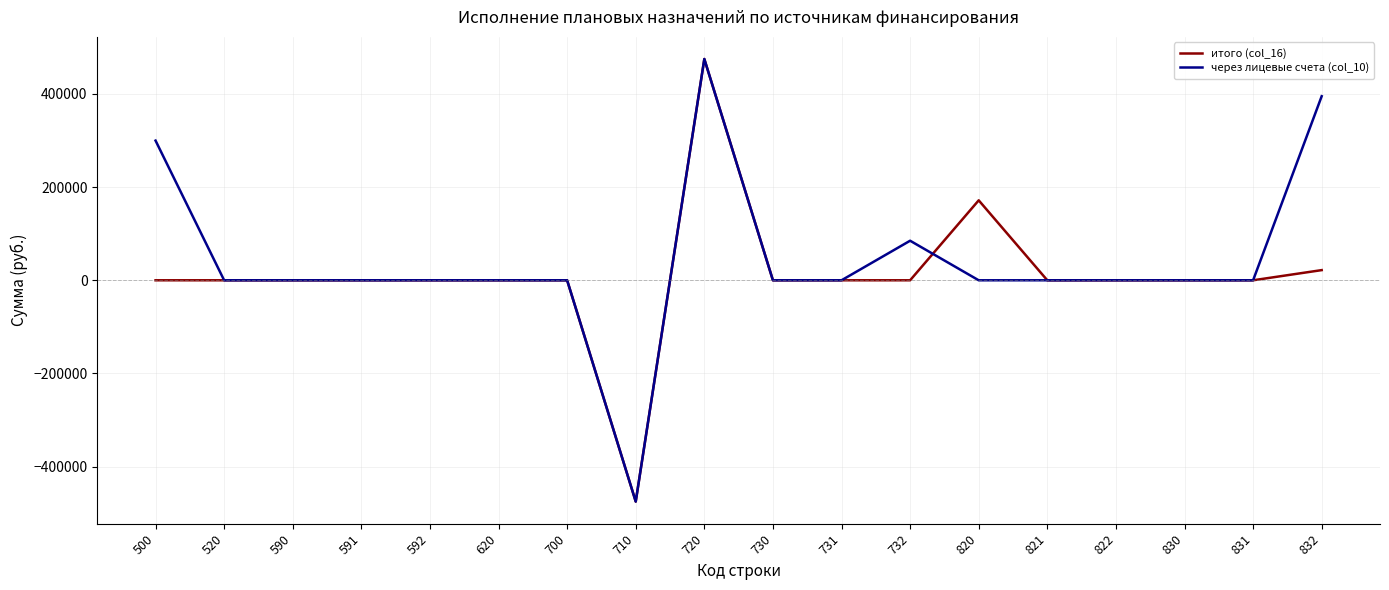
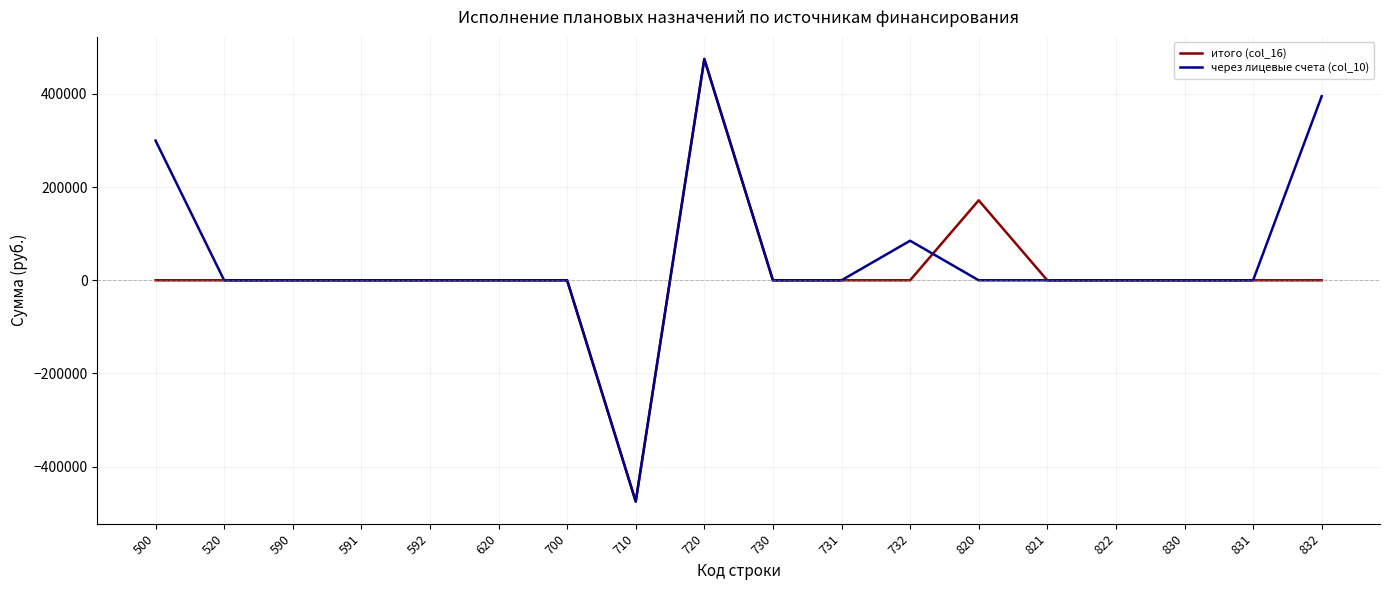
итого (col_16), 832: 20000 -> 0
